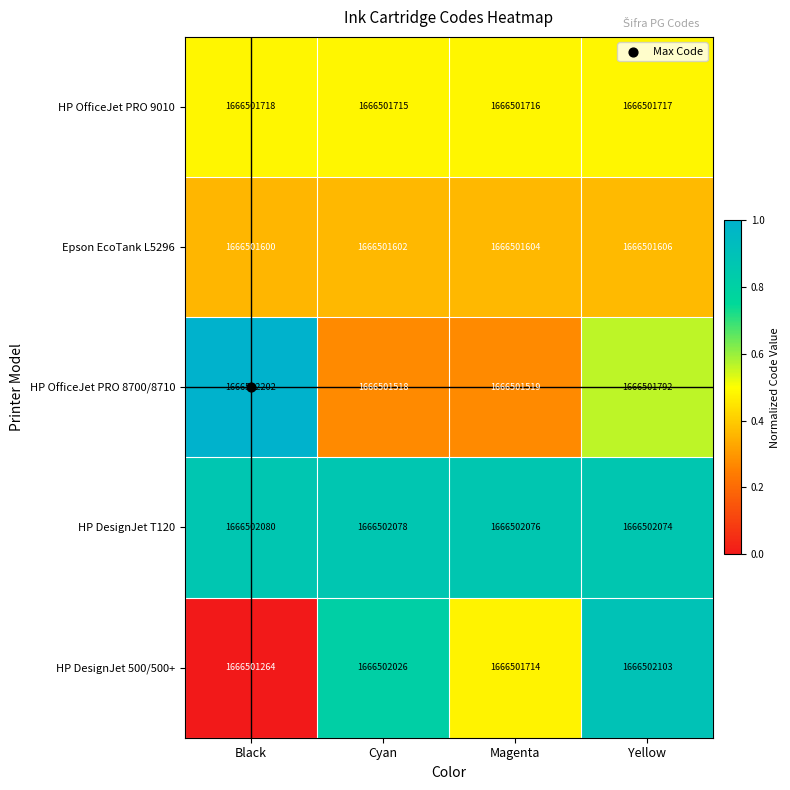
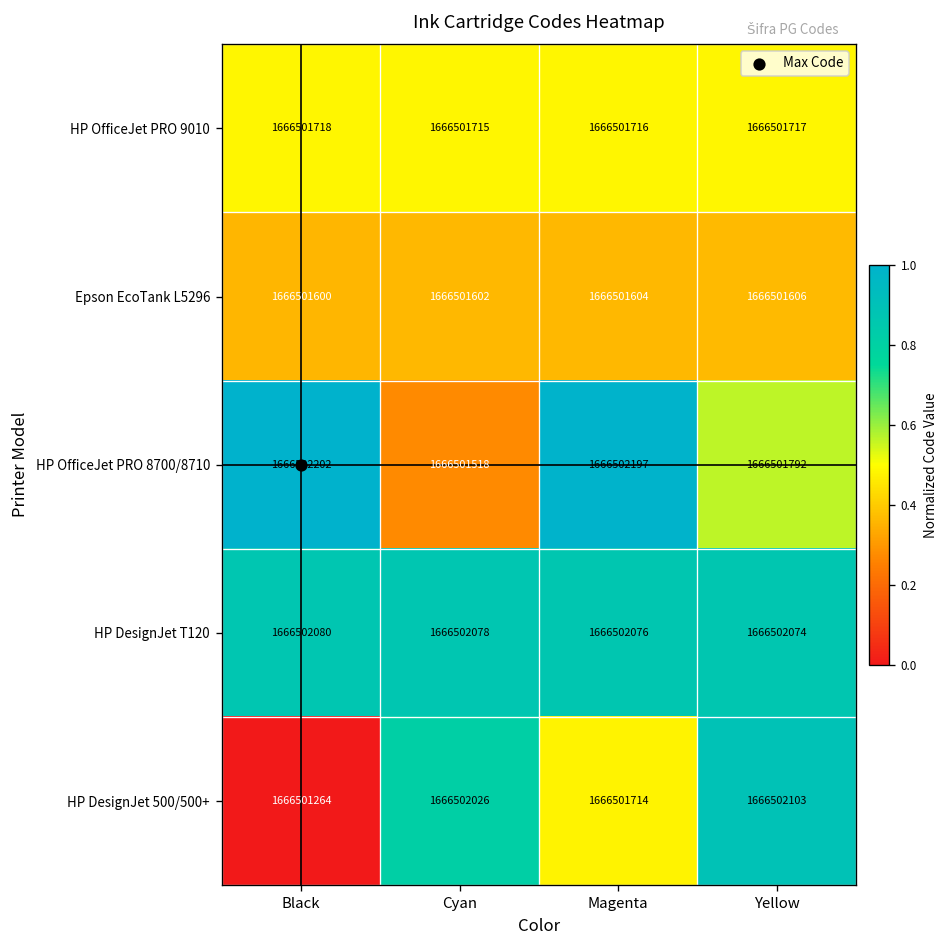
HP OfficeJet PRO 8700/8710, Magenta: 1666501519 -> 1666502197
